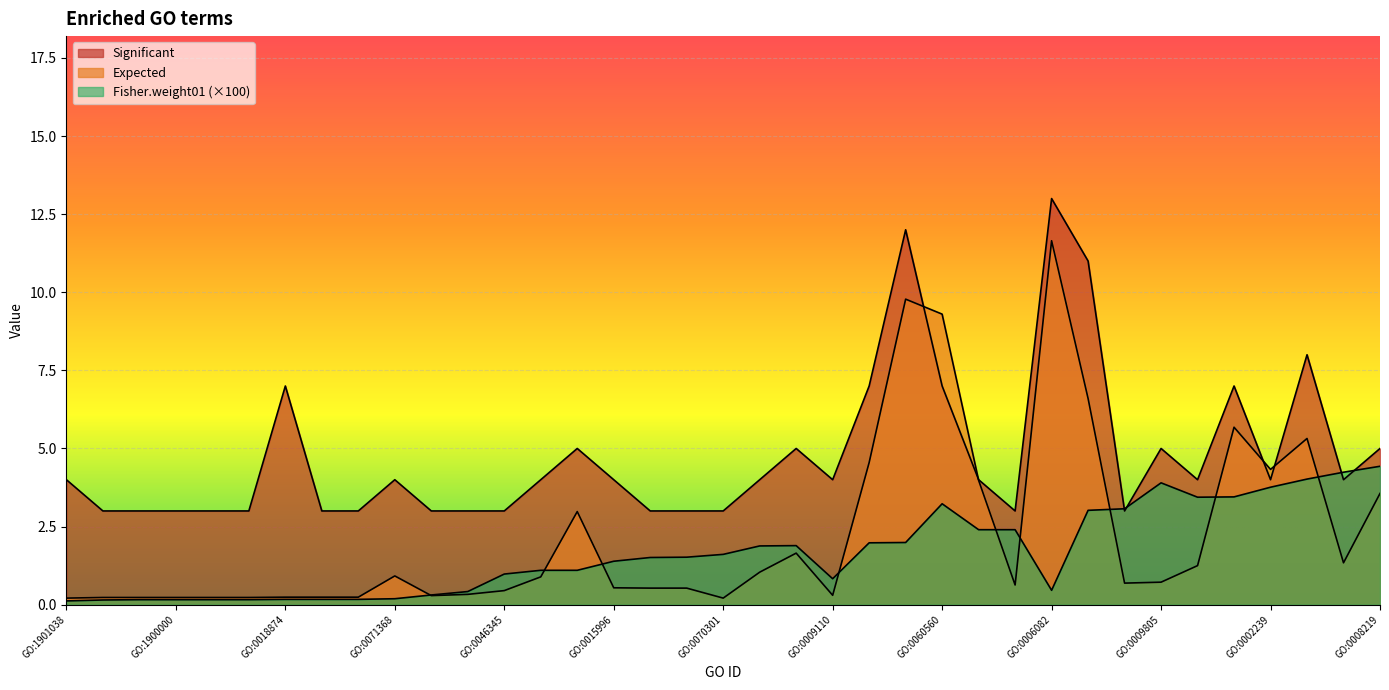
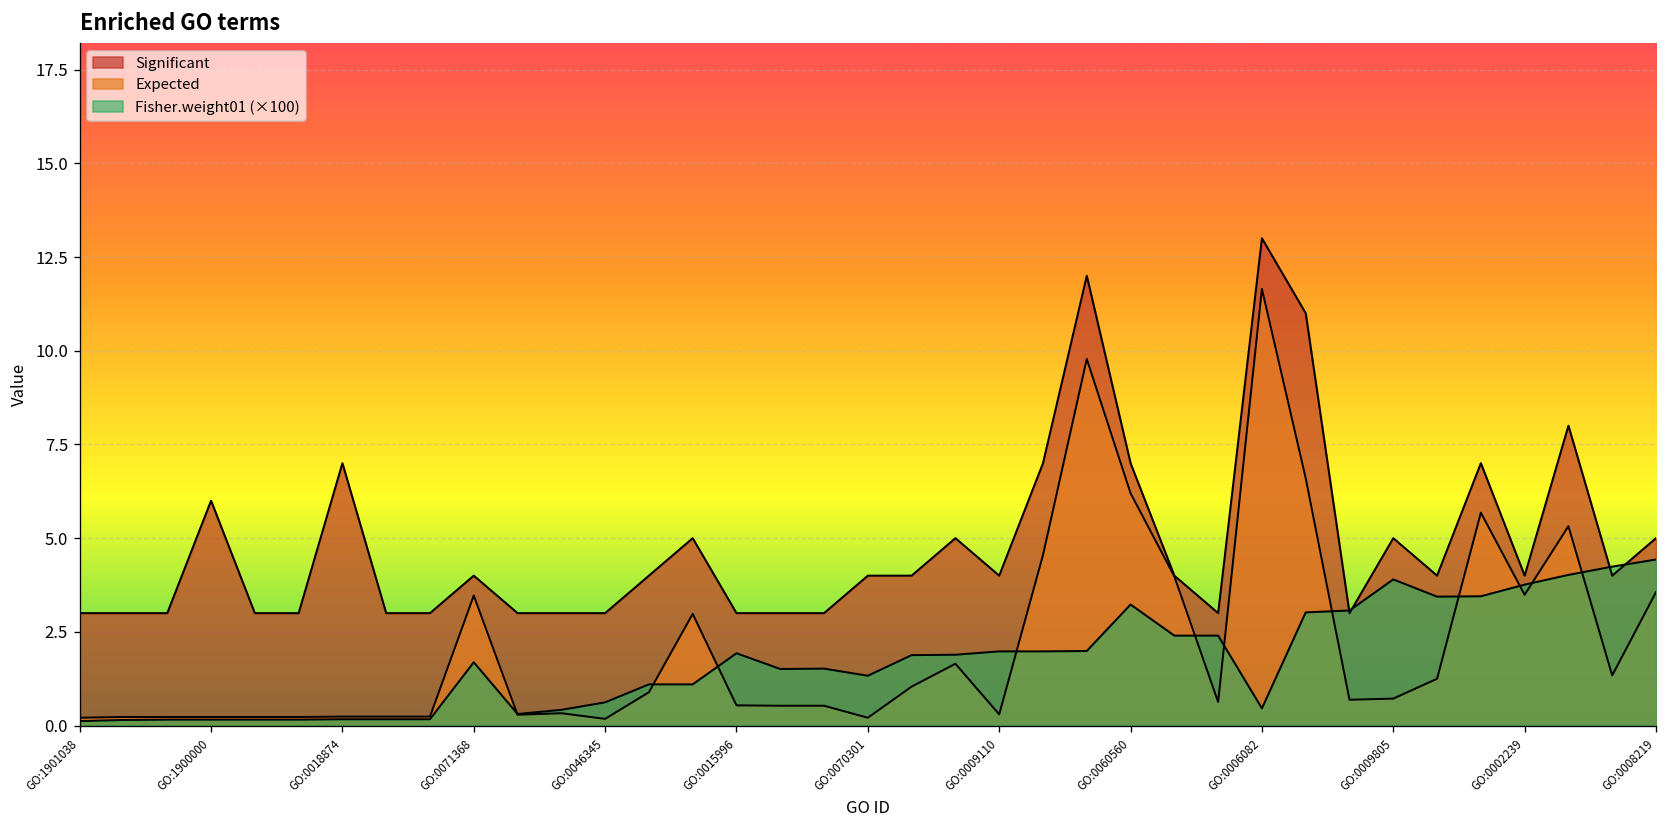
Significant, GO:1901038: 4 -> 3
Significant, GO:1900000: 3 -> 6
Expected, GO:0071368: 0.9 -> 3.5
Fisher.weight01 (×100), GO:0071368: 0.2 -> 1.7
Expected, GO:0046345: 0.5 -> 0.2
Fisher.weight01 (×100), GO:0046345: 1.0 -> 0.6
Significant, GO:0015996: 4 -> 3
Fisher.weight01 (×100), GO:0015996: 1.4 -> 1.9
Significant, GO:0070301: 3 -> 4
Fisher.weight01 (×100), GO:0070301: 1.6 -> 1.3
Fisher.weight01 (×100), GO:0009110: 0.8 -> 2.0
Expected, GO:0060560: 9.3 -> 6.2
Expected, GO:0002239: 4.3 -> 3.5
